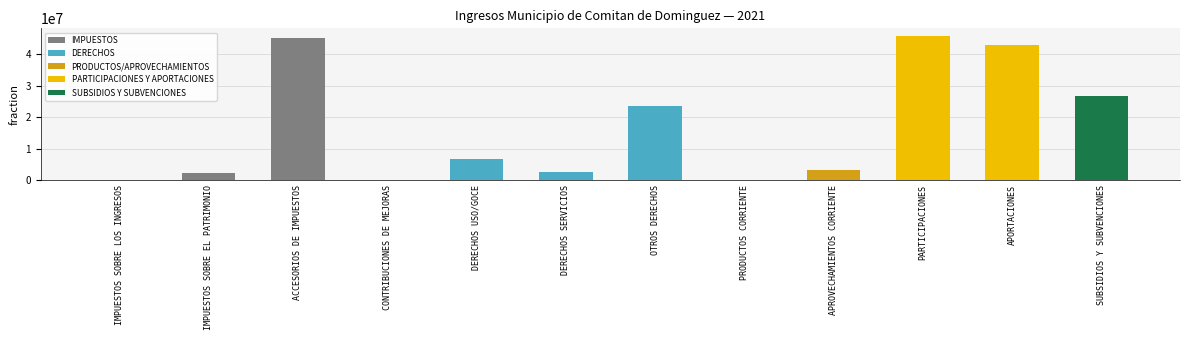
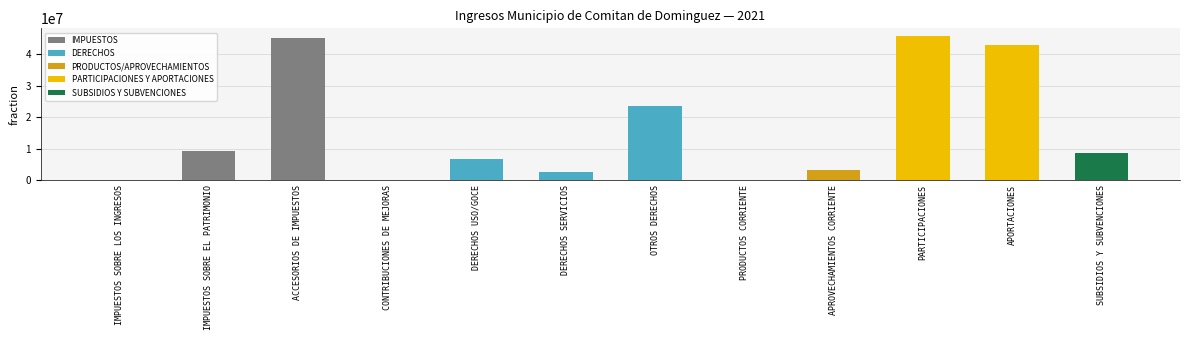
IMPUESTOS SOBRE EL PATRIMONIO: 2000000 -> 9000000
SUBSIDIOS Y SUBVENCIONES: 27000000 -> 9000000
